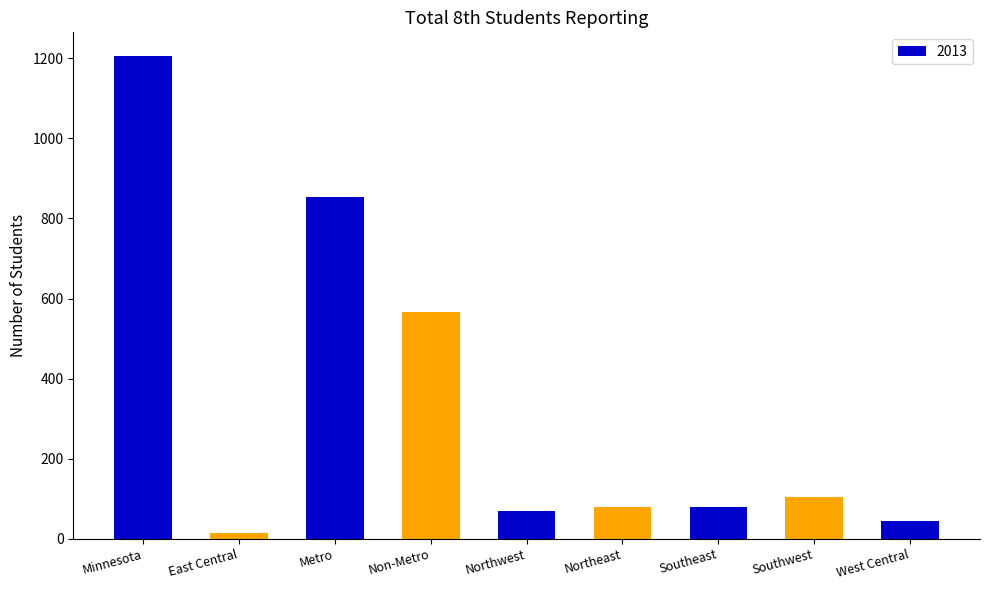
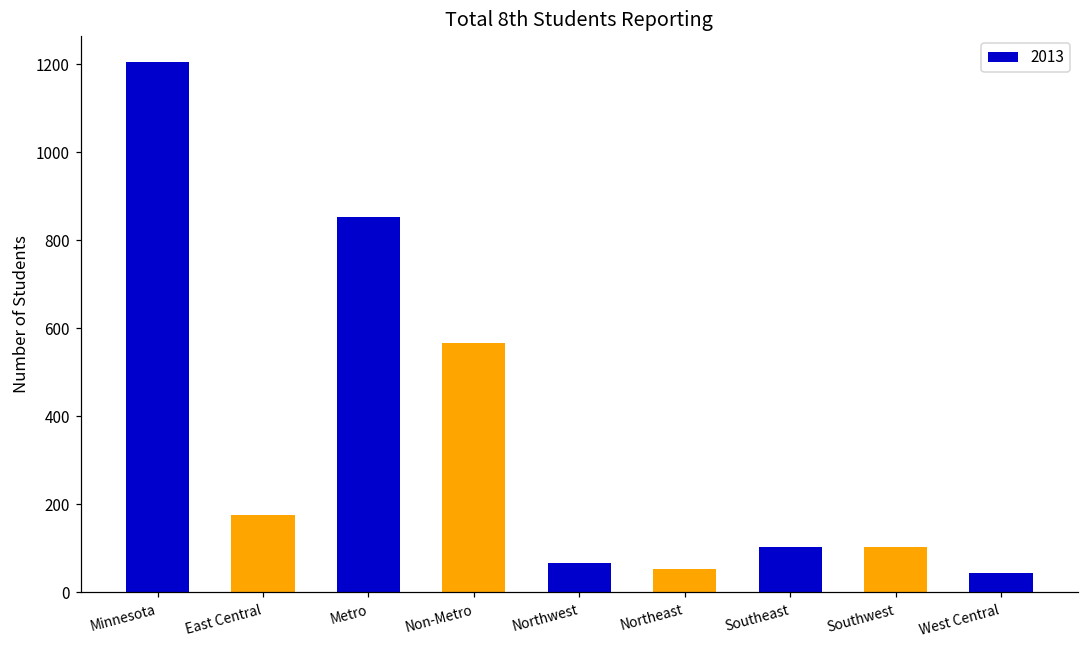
East Central: 10 -> 180
Northeast: 80 -> 50
Southeast: 80 -> 100
